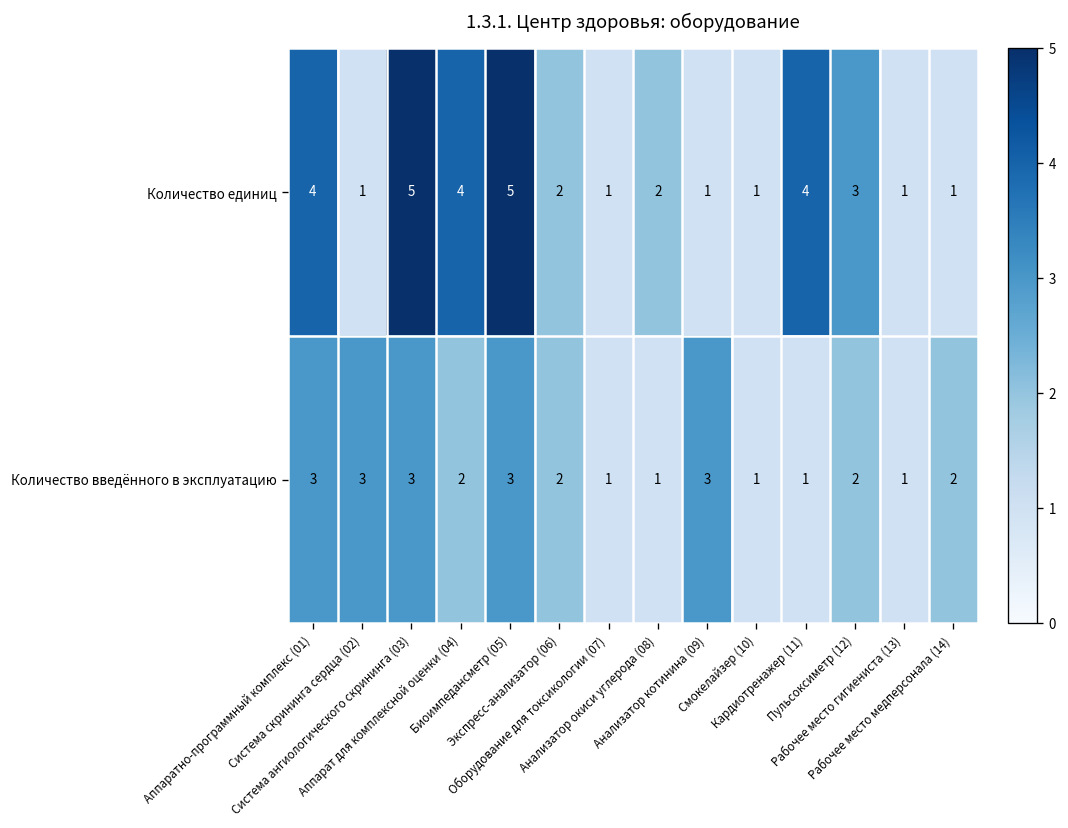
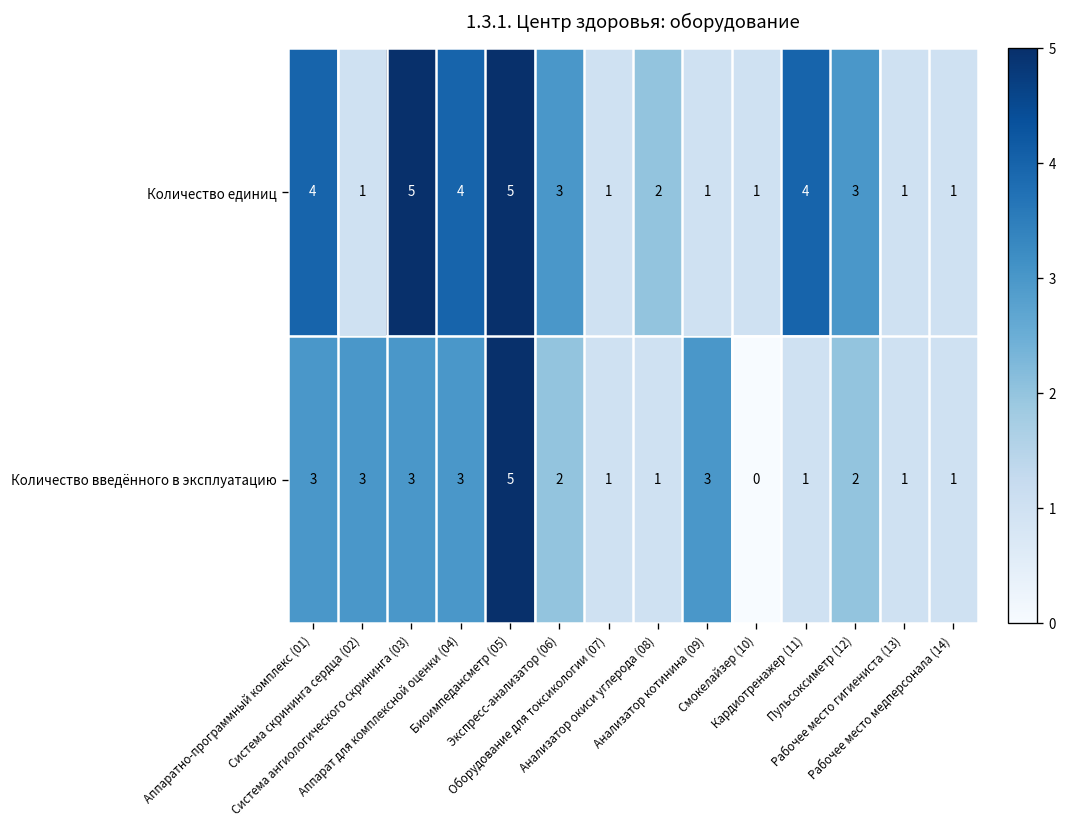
Количество единиц, Экспресс-анализатор (06): 2 -> 3
Количество введённого в эксплуатацию, Аппарат для комплексной оценки (04): 2 -> 3
Количество введённого в эксплуатацию, Биоимпедансметр (05): 3 -> 5
Количество введённого в эксплуатацию, Смокелайзер (10): 1 -> 0
Количество введённого в эксплуатацию, Рабочее место медперсонала (14): 2 -> 1
